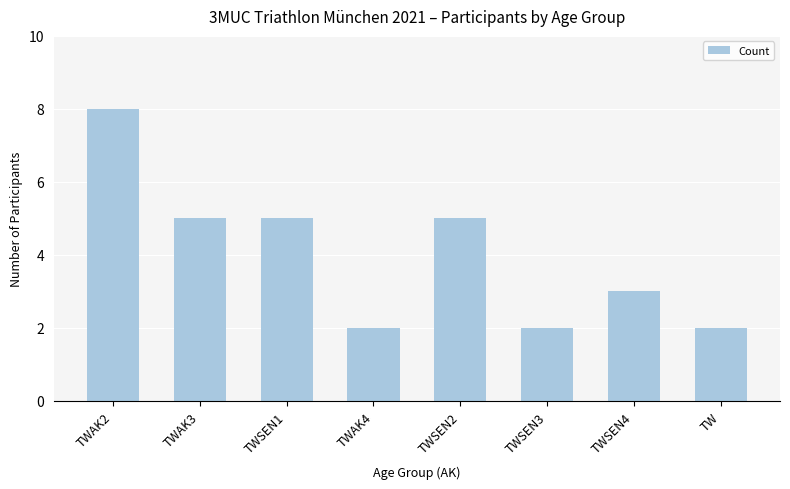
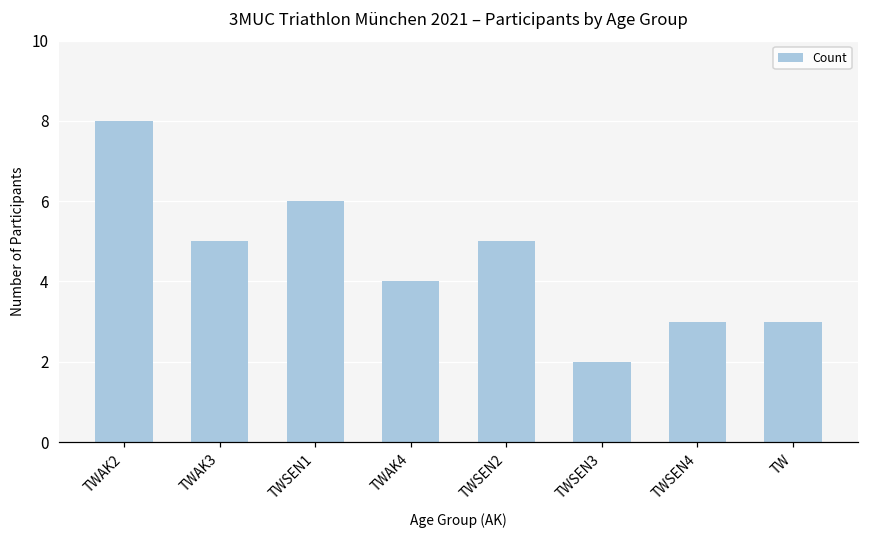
TWSEN1: 5 -> 6
TWAK4: 2 -> 4
TW: 2 -> 3
